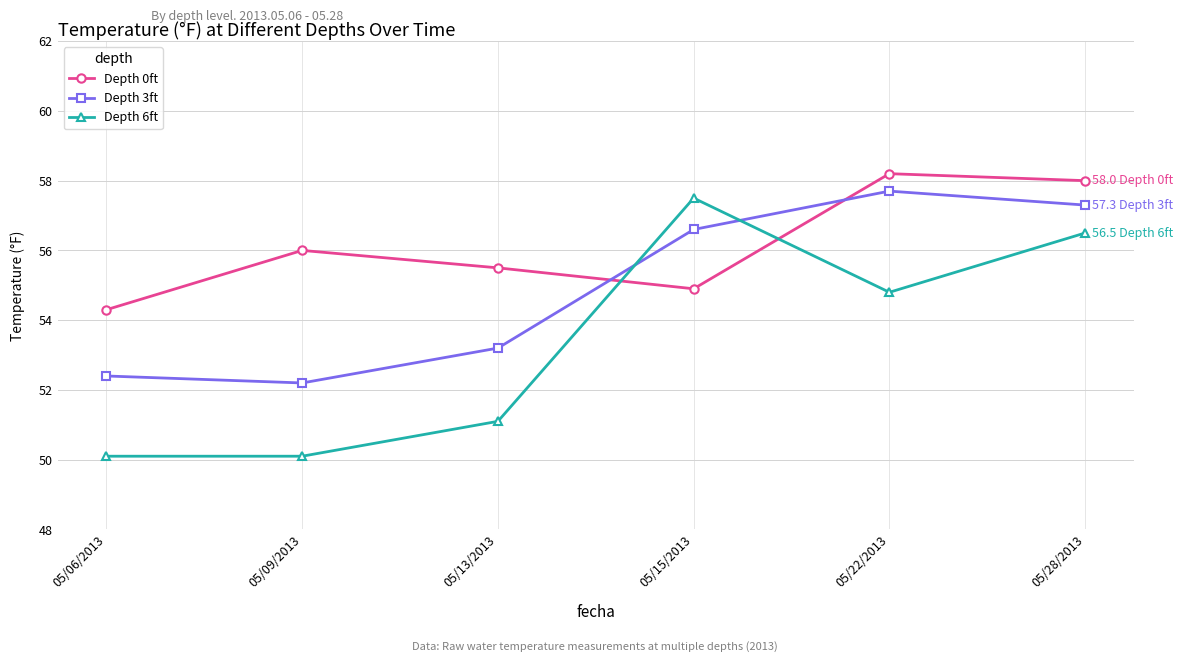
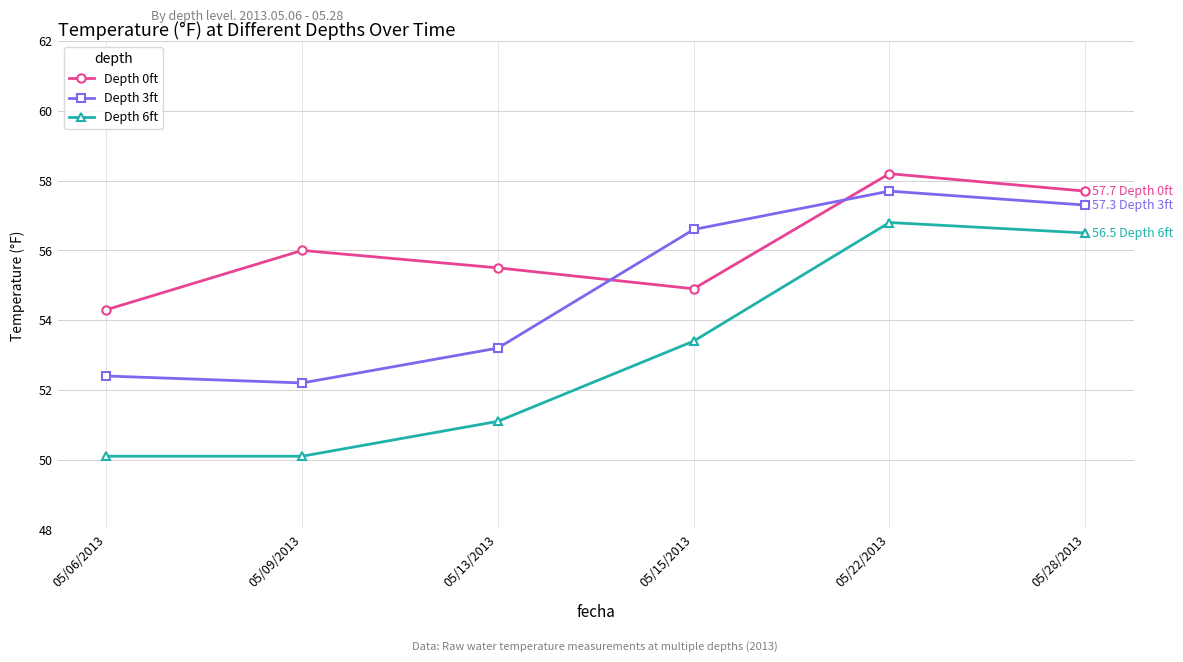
Depth 6ft, 05/15/2013: 57.5 -> 53.4
Depth 6ft, 05/22/2013: 54.8 -> 56.8
Depth 0ft, 05/28/2013: 58.0 -> 57.7
